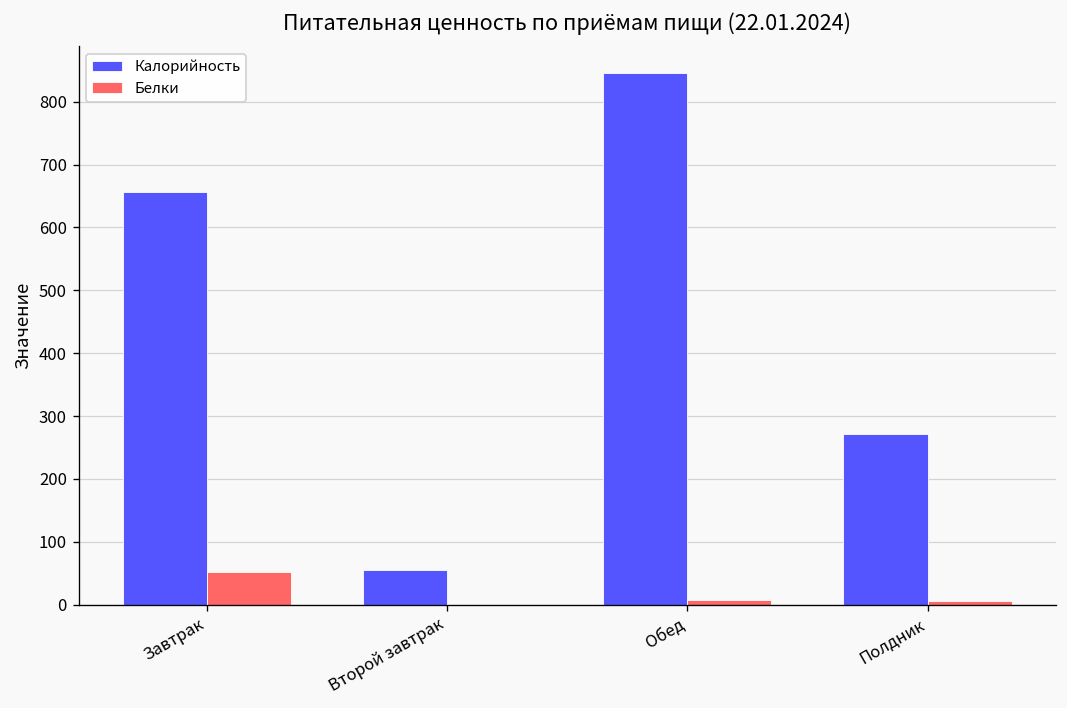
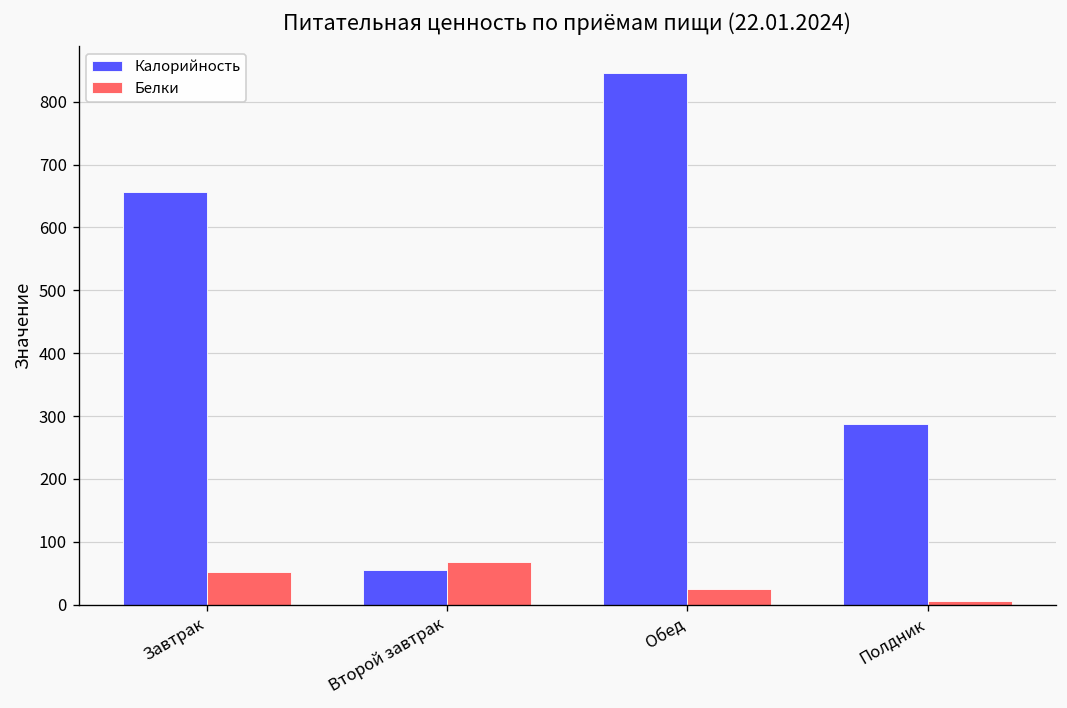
Белки, Второй завтрак: 0 -> 70
Белки, Обед: 10 -> 20
Калорийность, Полдник: 270 -> 290
